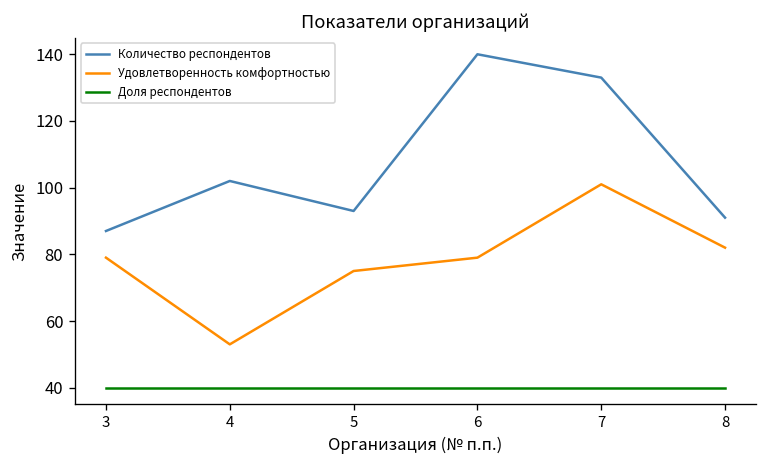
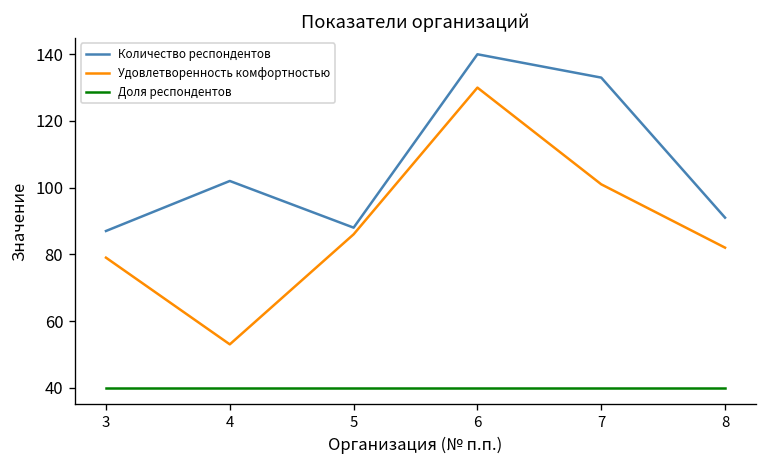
Количество респондентов, 5: 93 -> 88
Удовлетворенность комфортностью, 5: 75 -> 86
Удовлетворенность комфортностью, 6: 79 -> 130
